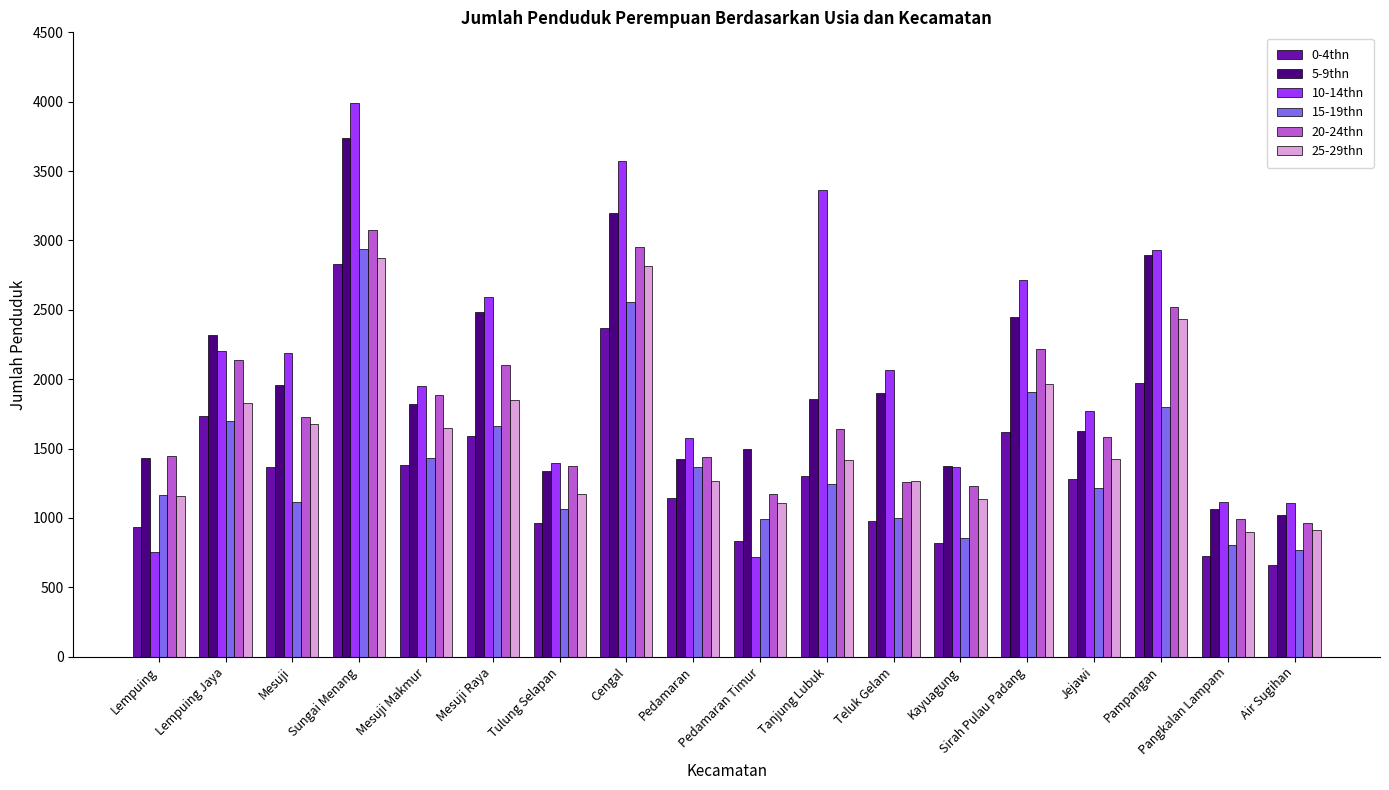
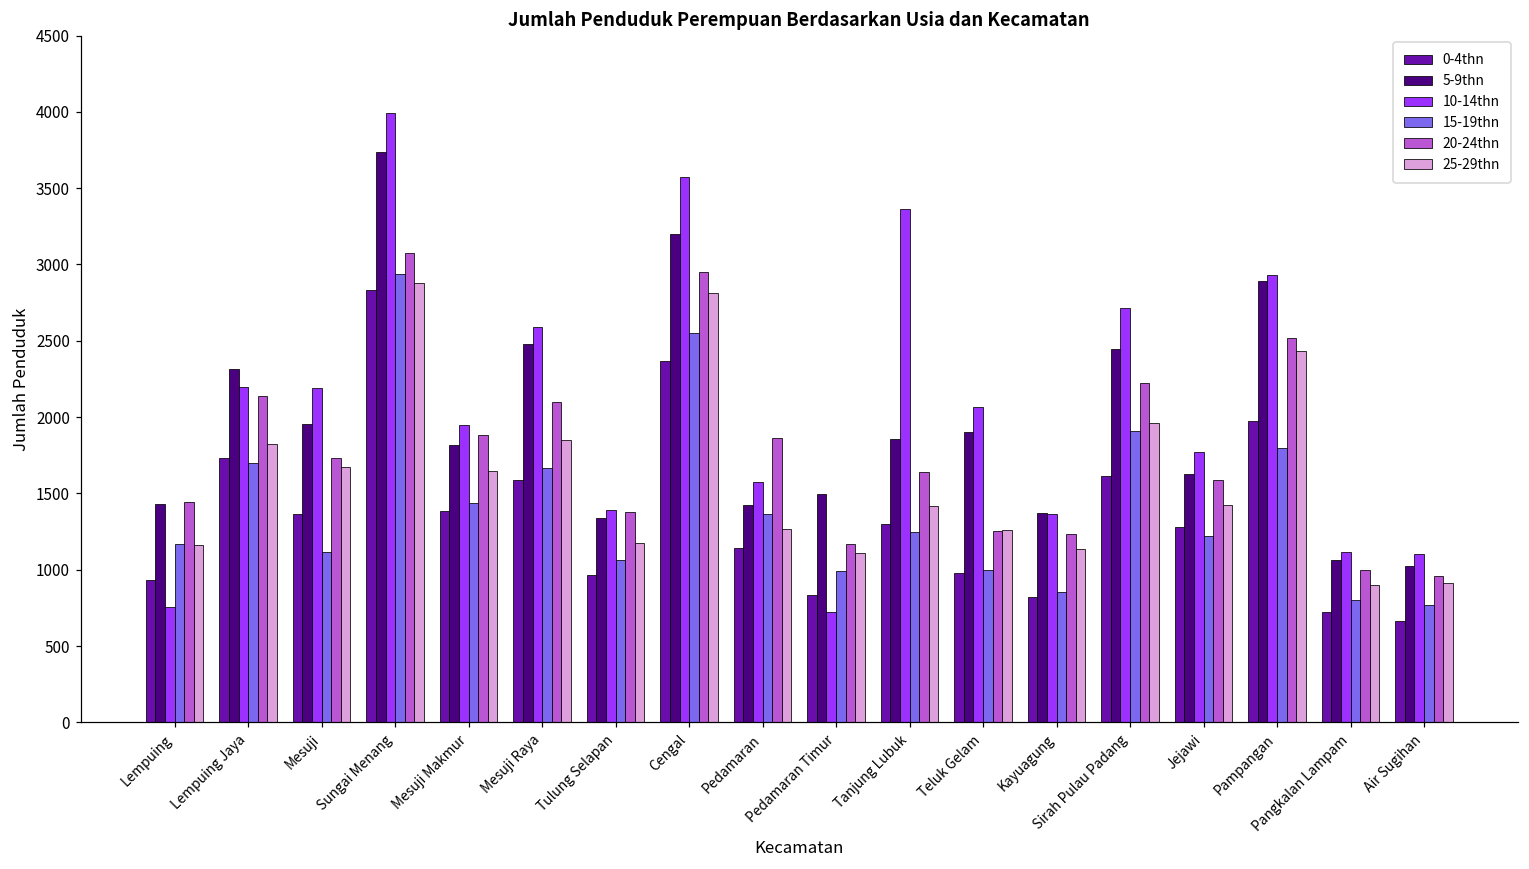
20-24thn, Pedamaran: 1440 -> 1860
